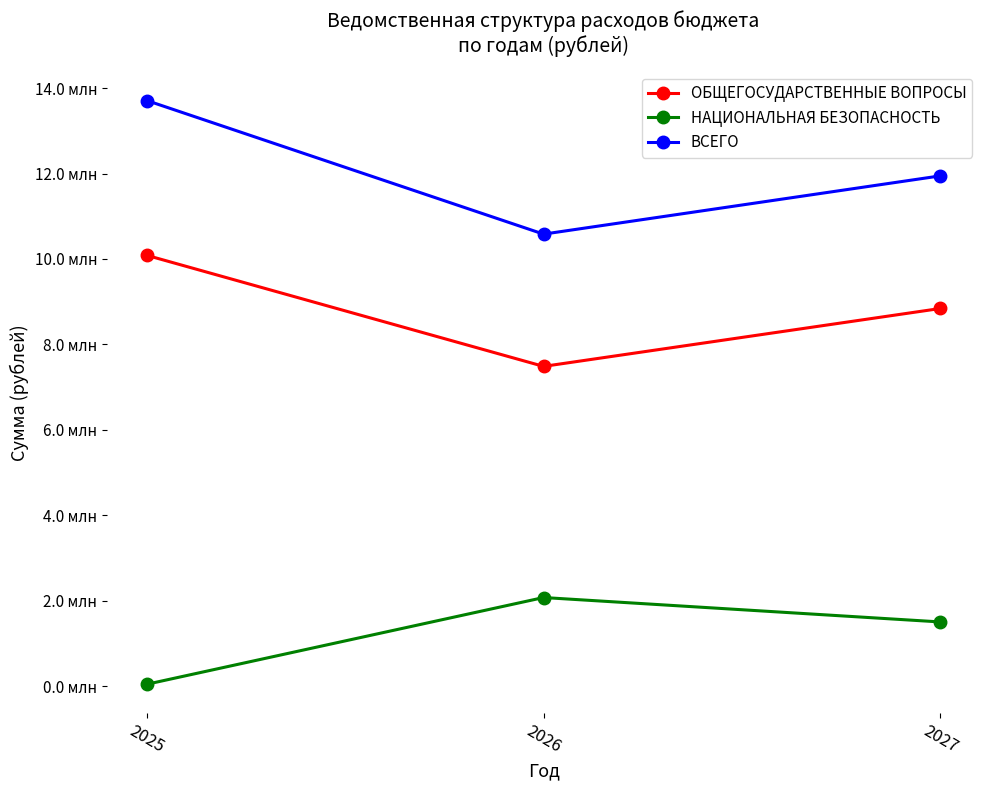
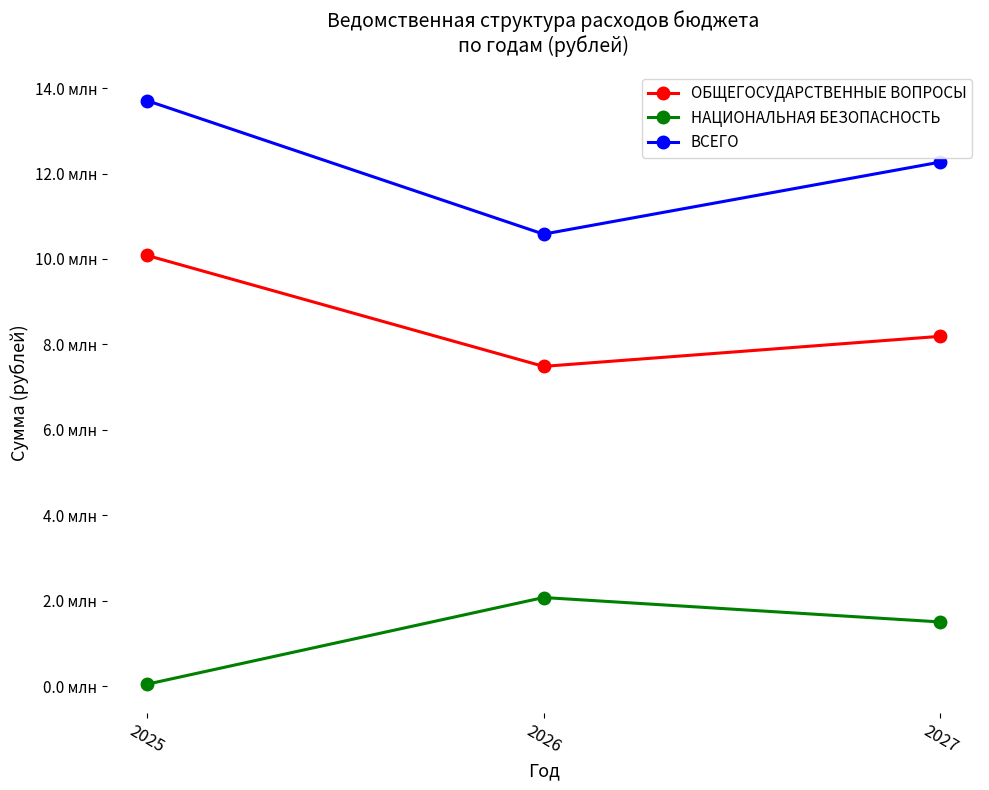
ОБЩЕГОСУДАРСТВЕННЫЕ ВОПРОСЫ, 2027: 8.8 млн -> 8.2 млн
ВСЕГО, 2027: 11.9 млн -> 12.3 млн
